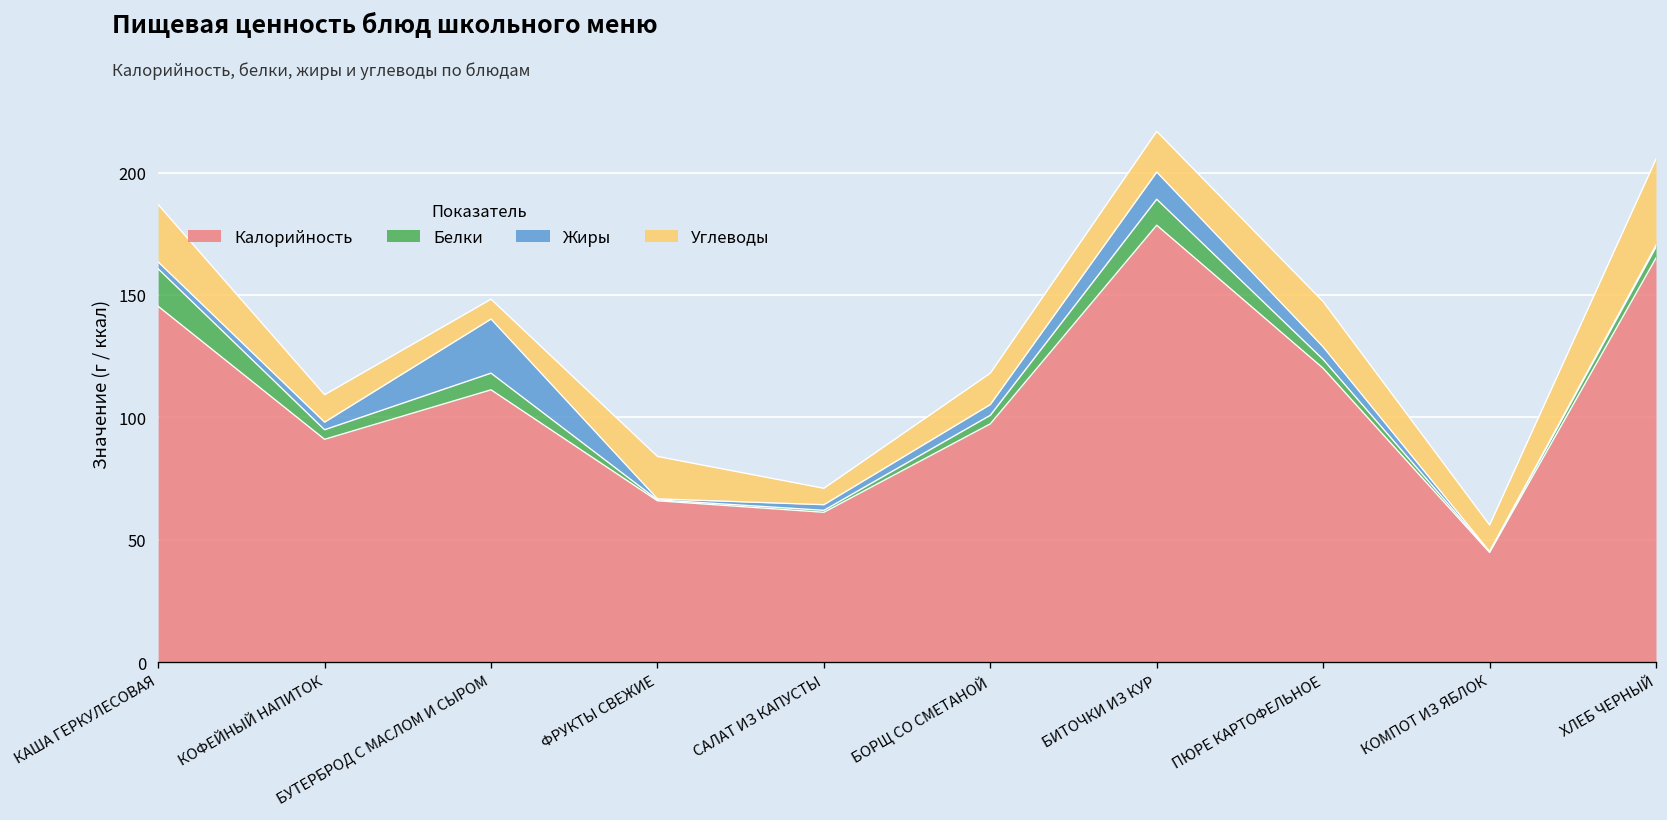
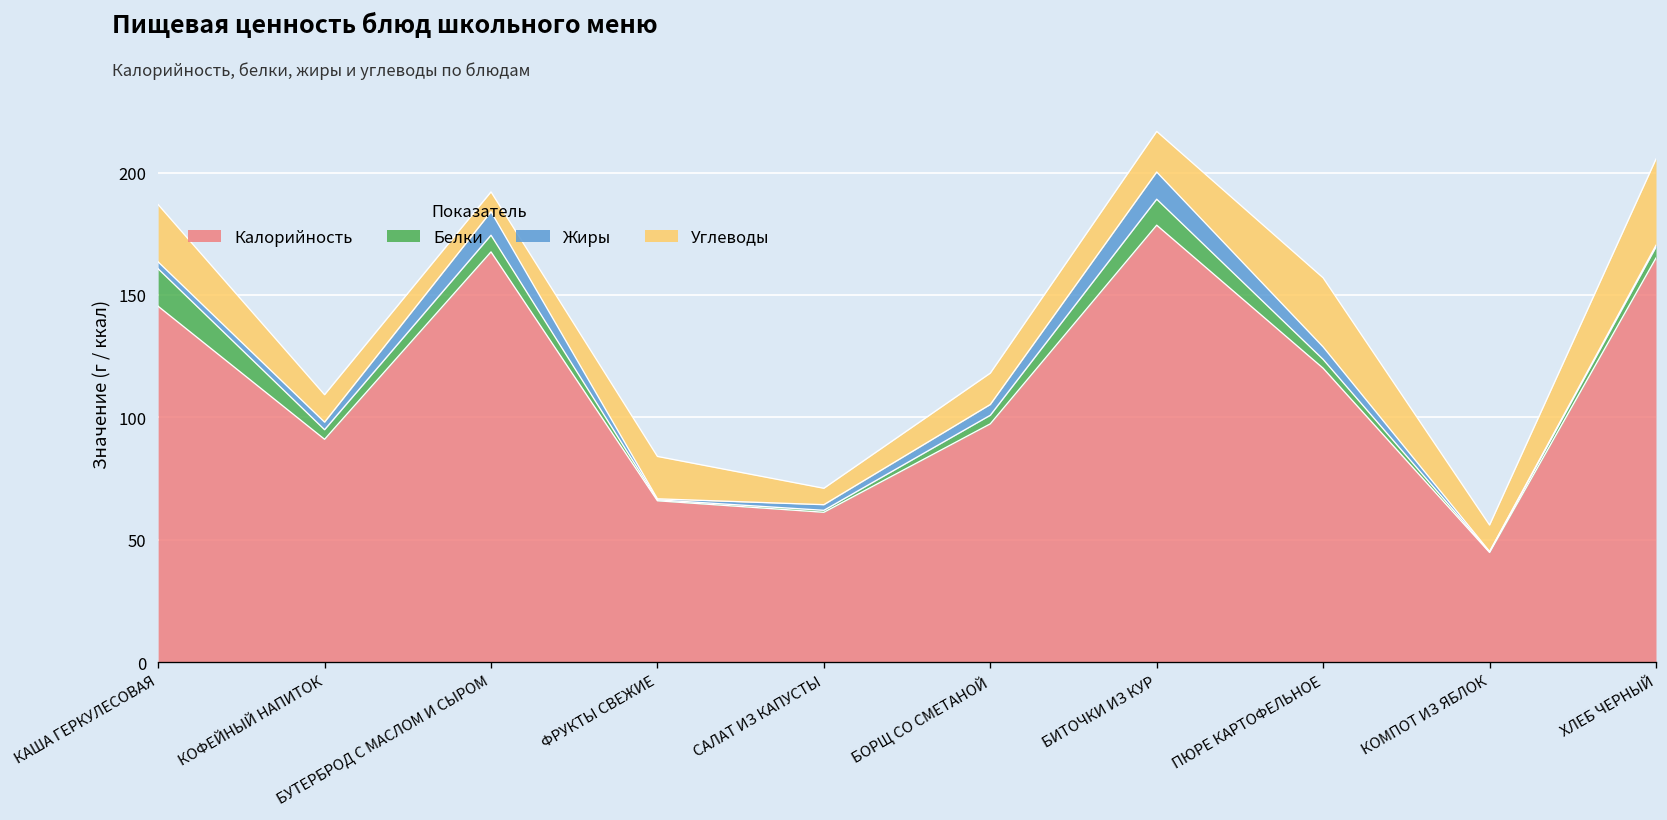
Калорийность, БУТЕРБРОД С МАСЛОМ И СЫРОМ: 111 -> 168
Жиры, БУТЕРБРОД С МАСЛОМ И СЫРОМ: 22 -> 10
Углеводы, ПЮРЕ КАРТОФЕЛЬНОЕ: 19 -> 28
